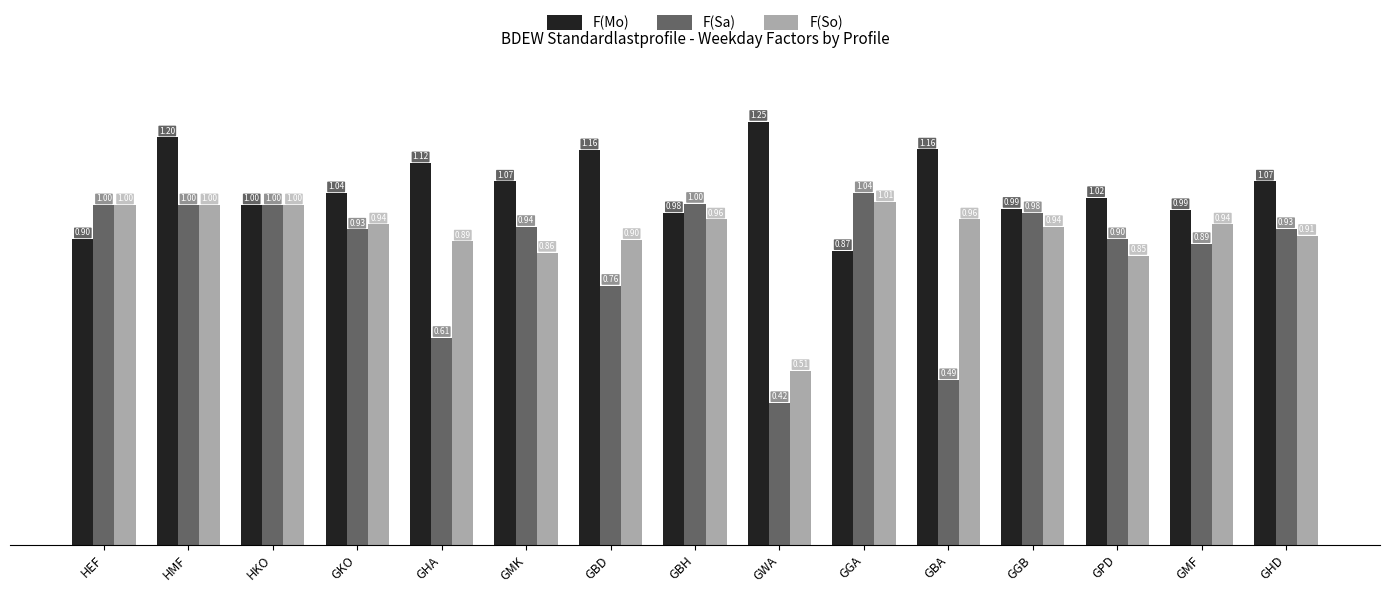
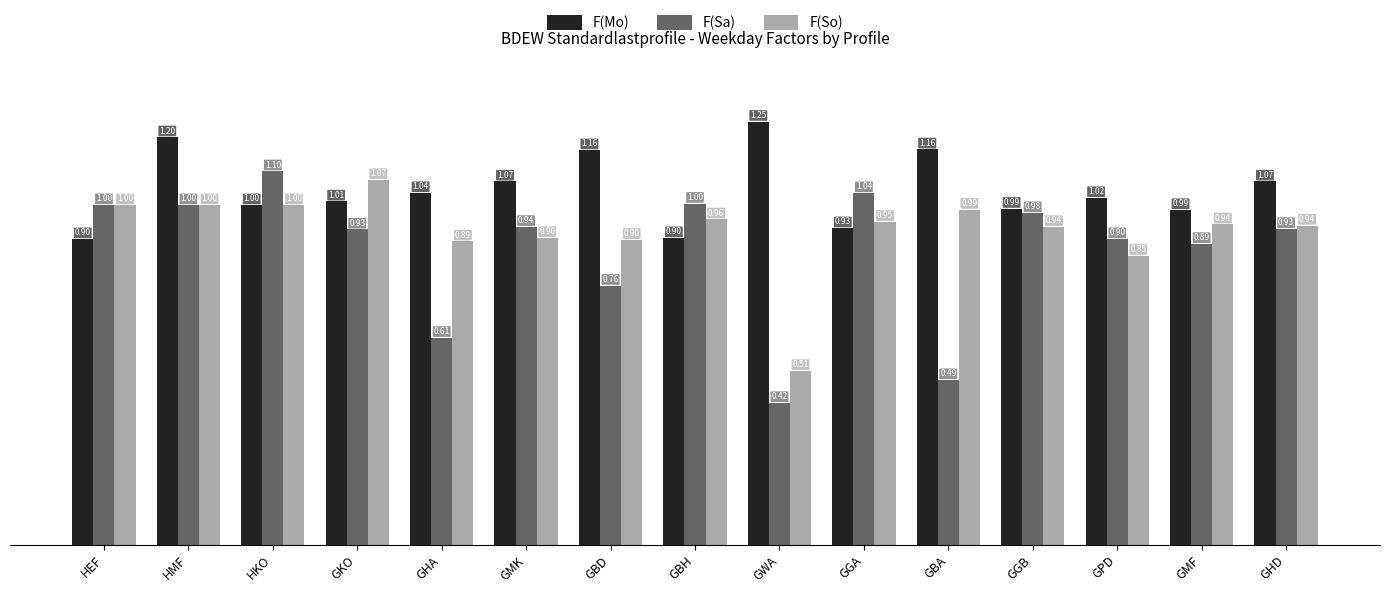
F(Sa), HKO: 1.00 -> 1.10
F(Mo), GKO: 1.04 -> 1.01
F(So), GKO: 0.94 -> 1.07
F(Mo), GHA: 1.12 -> 1.04
F(So), GMK: 0.86 -> 0.90
F(Mo), GBH: 0.98 -> 0.90
F(Mo), GGA: 0.87 -> 0.93
F(So), GGA: 1.01 -> 0.95
F(So), GBA: 0.96 -> 0.99
F(So), GHD: 0.91 -> 0.94
